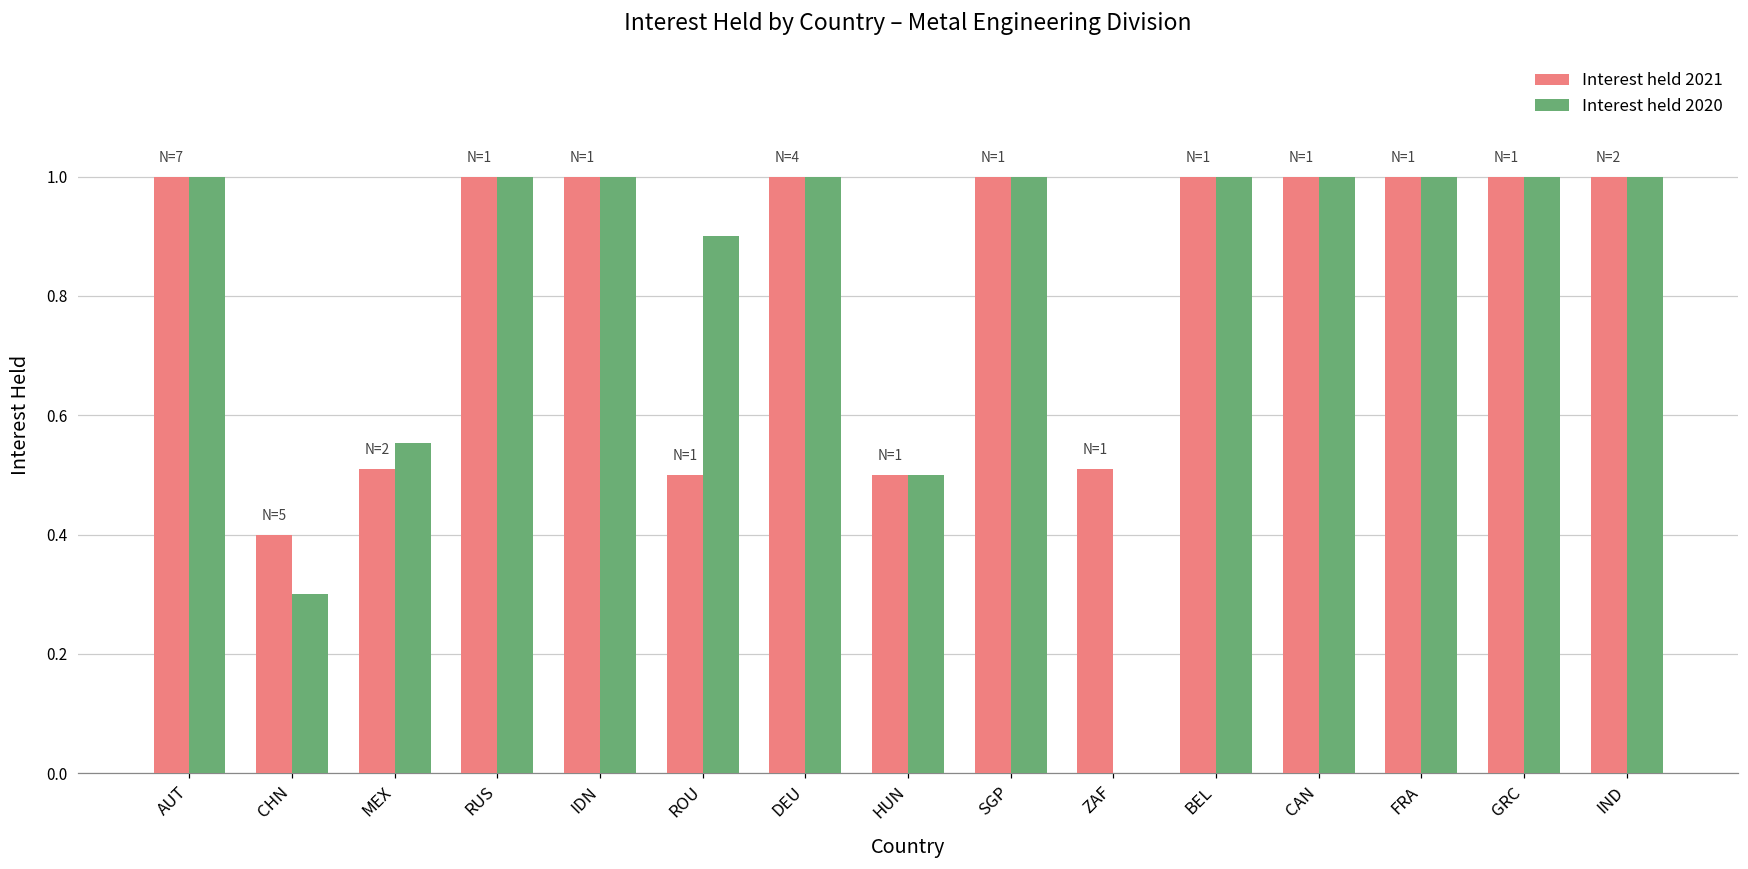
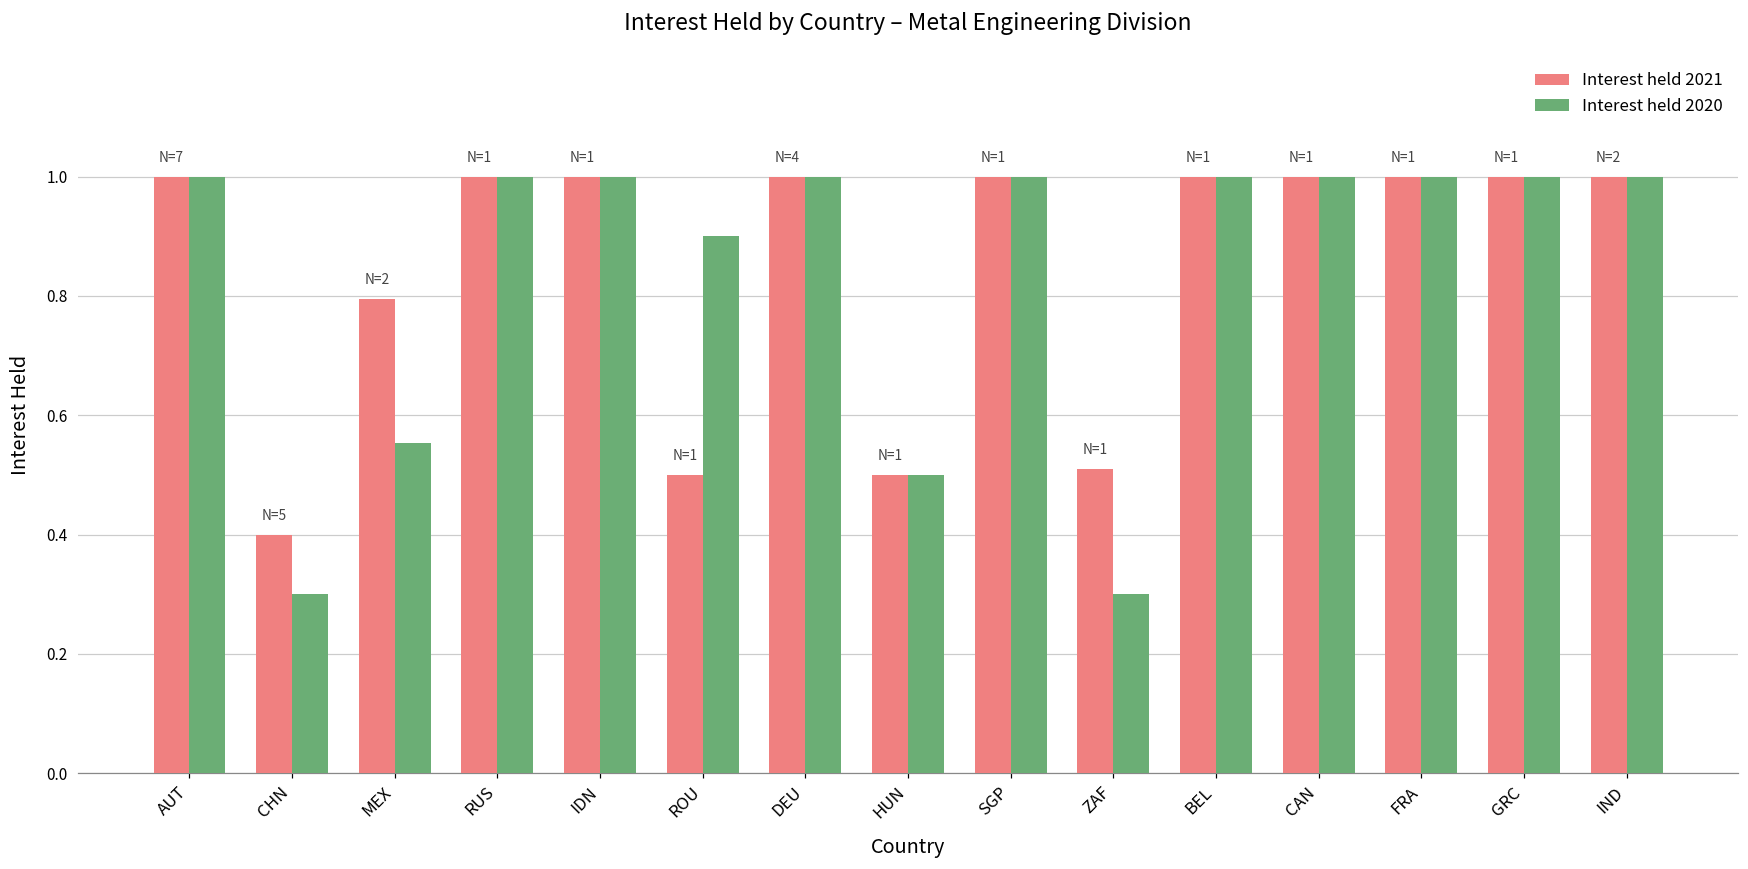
Interest held 2021, MEX: 0.51 -> 0.79
Interest held 2020, ZAF: 0.0 -> 0.3
